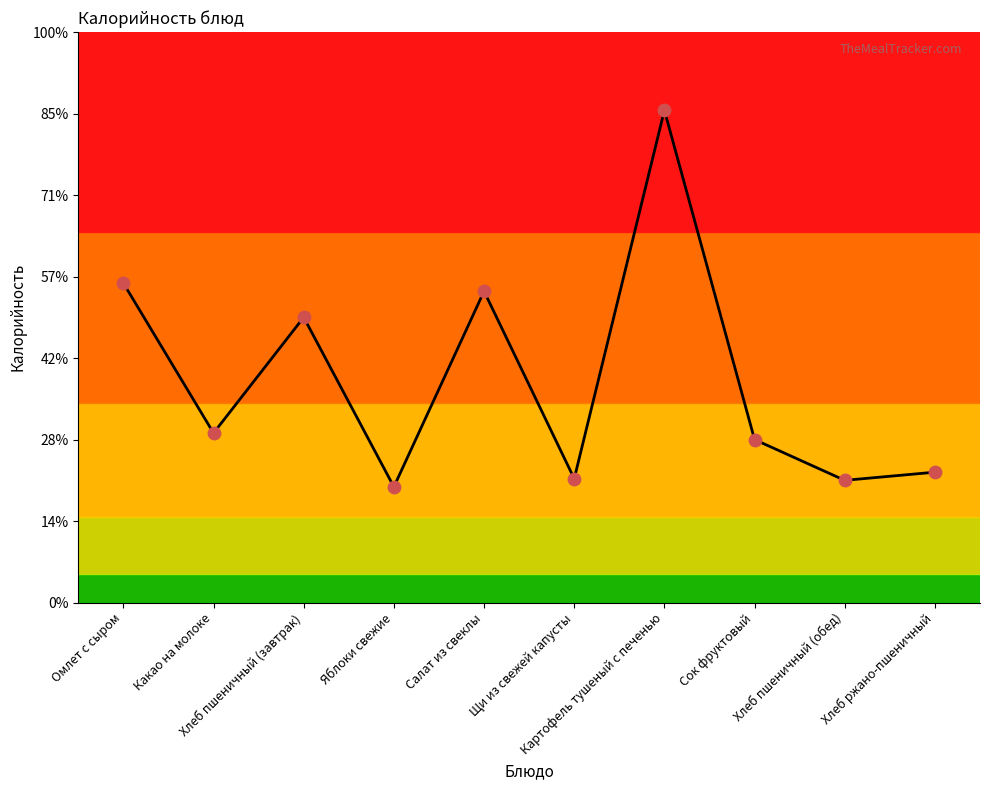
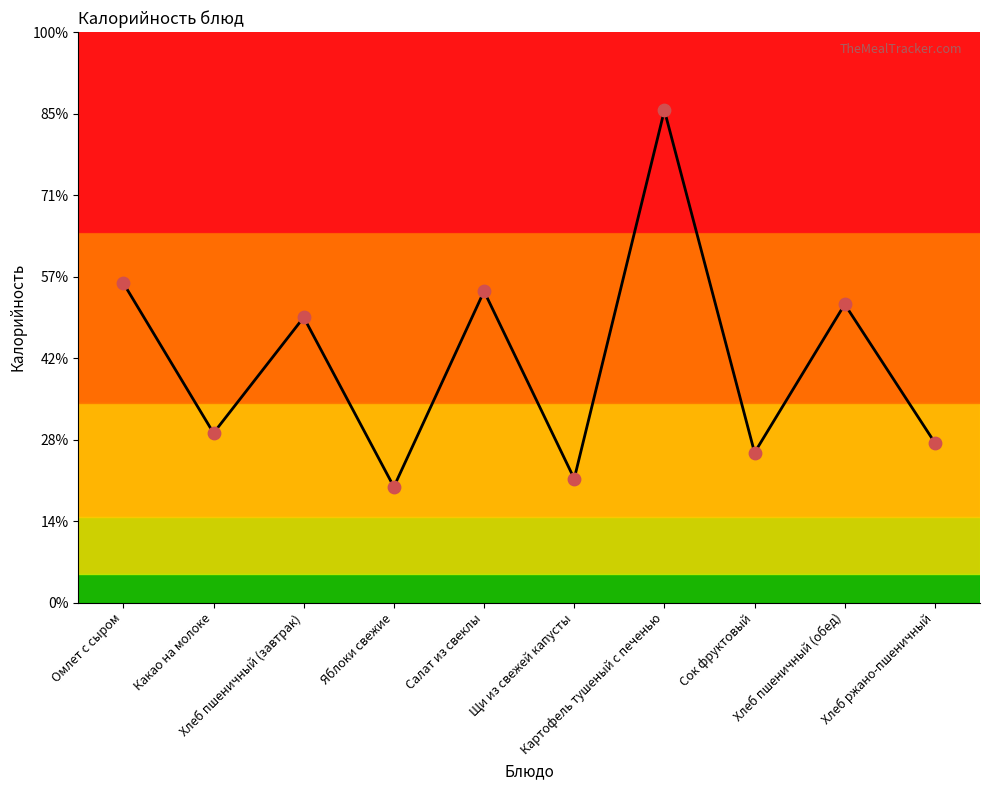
Сок фруктовый: 29% -> 26%
Хлеб пшеничный (обед): 21% -> 52%
Хлеб ржано-пшеничный: 23% -> 28%
